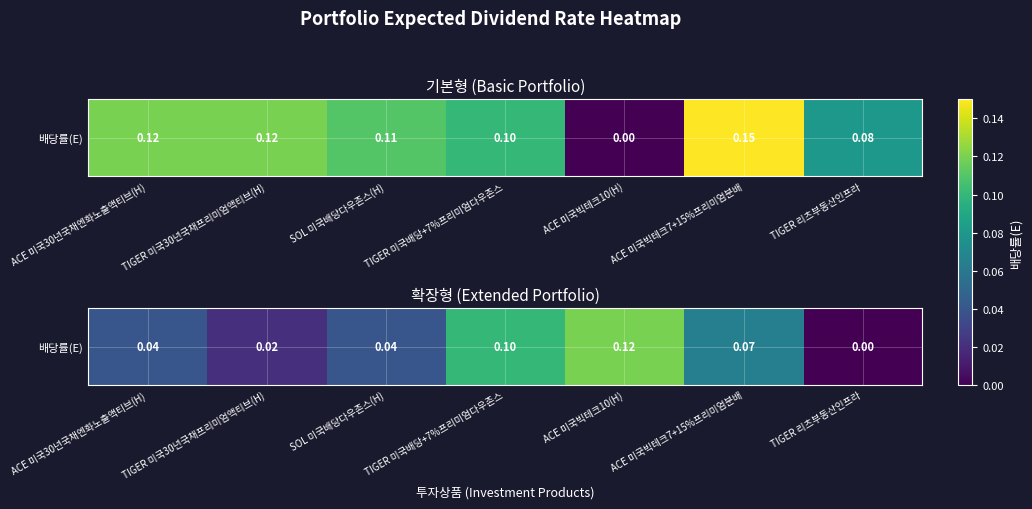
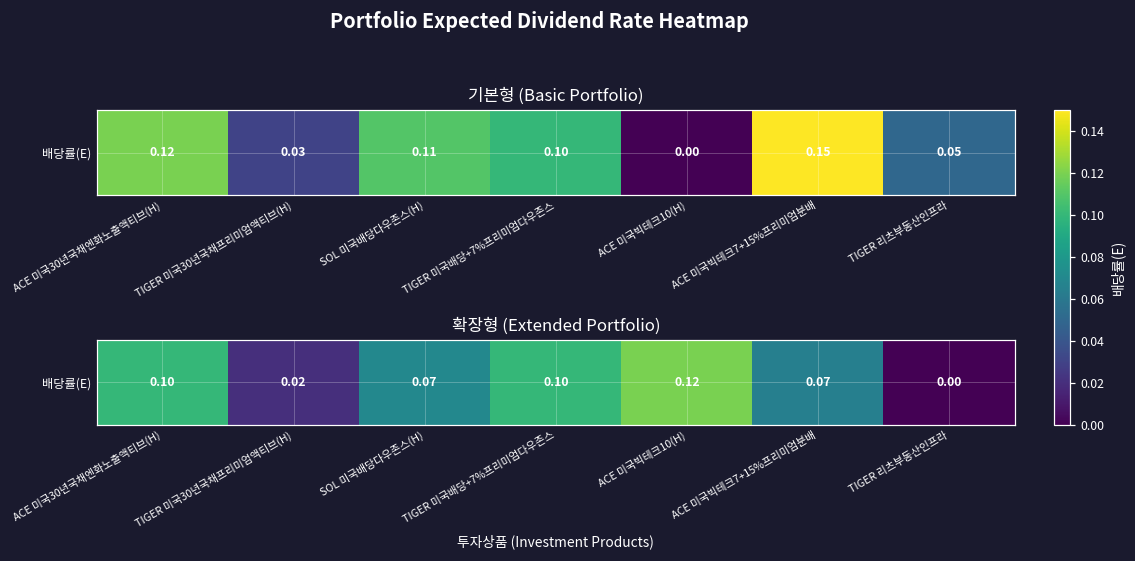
기본형 (Basic Portfolio), 배당률(E), TIGER 미국30년국채프리미엄액티브(H): 0.12 -> 0.03
기본형 (Basic Portfolio), 배당률(E), TIGER 리츠부동산인프라: 0.08 -> 0.05
확장형 (Extended Portfolio), 배당률(E), ACE 미국30년국채엔화노출액티브(H): 0.04 -> 0.10
확장형 (Extended Portfolio), 배당률(E), SOL 미국배당다우존스(H): 0.04 -> 0.07
